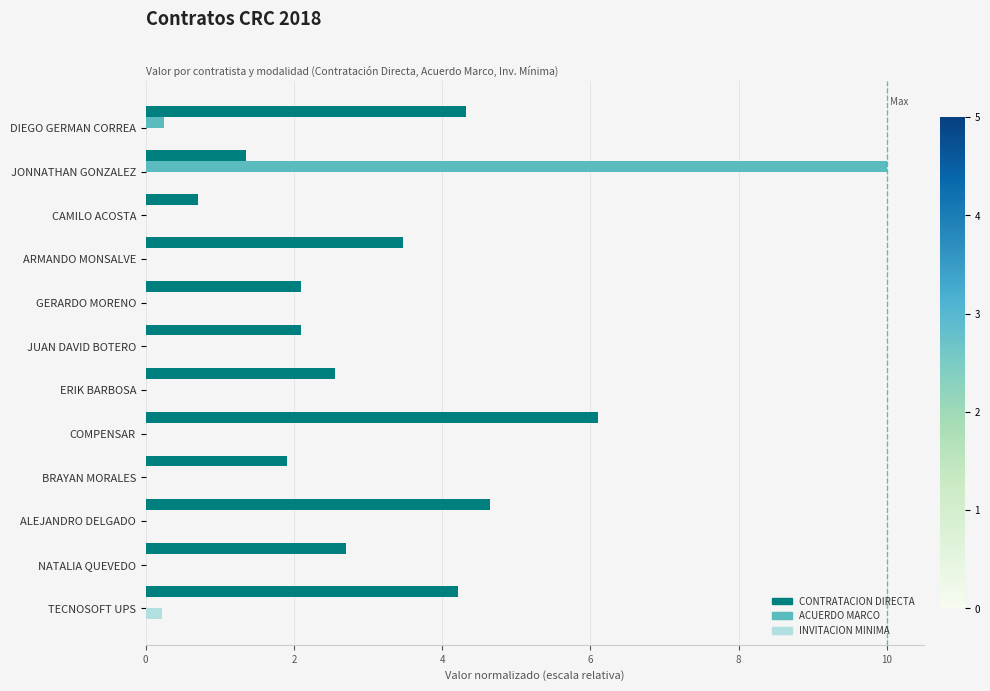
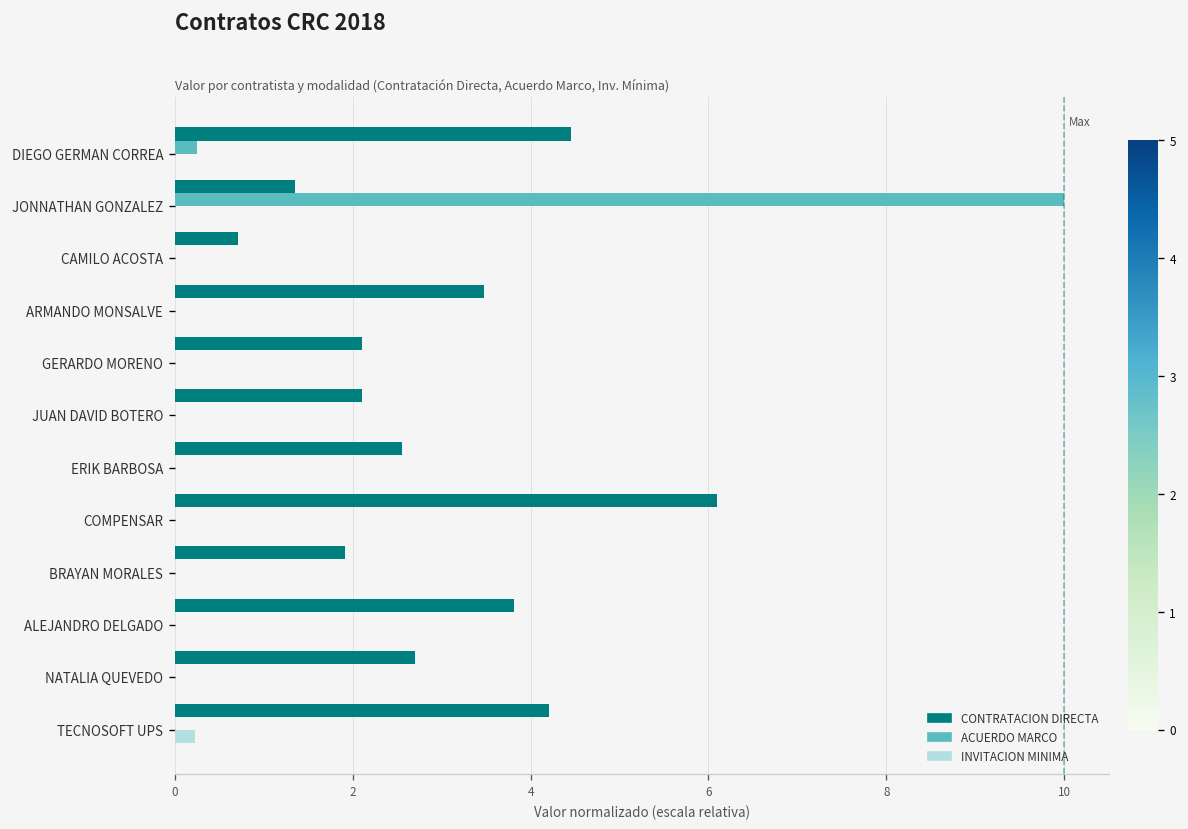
CONTRATACION DIRECTA, DIEGO GERMAN CORREA: 4.3 -> 4.5
CONTRATACION DIRECTA, ALEJANDRO DELGADO: 4.7 -> 3.8
